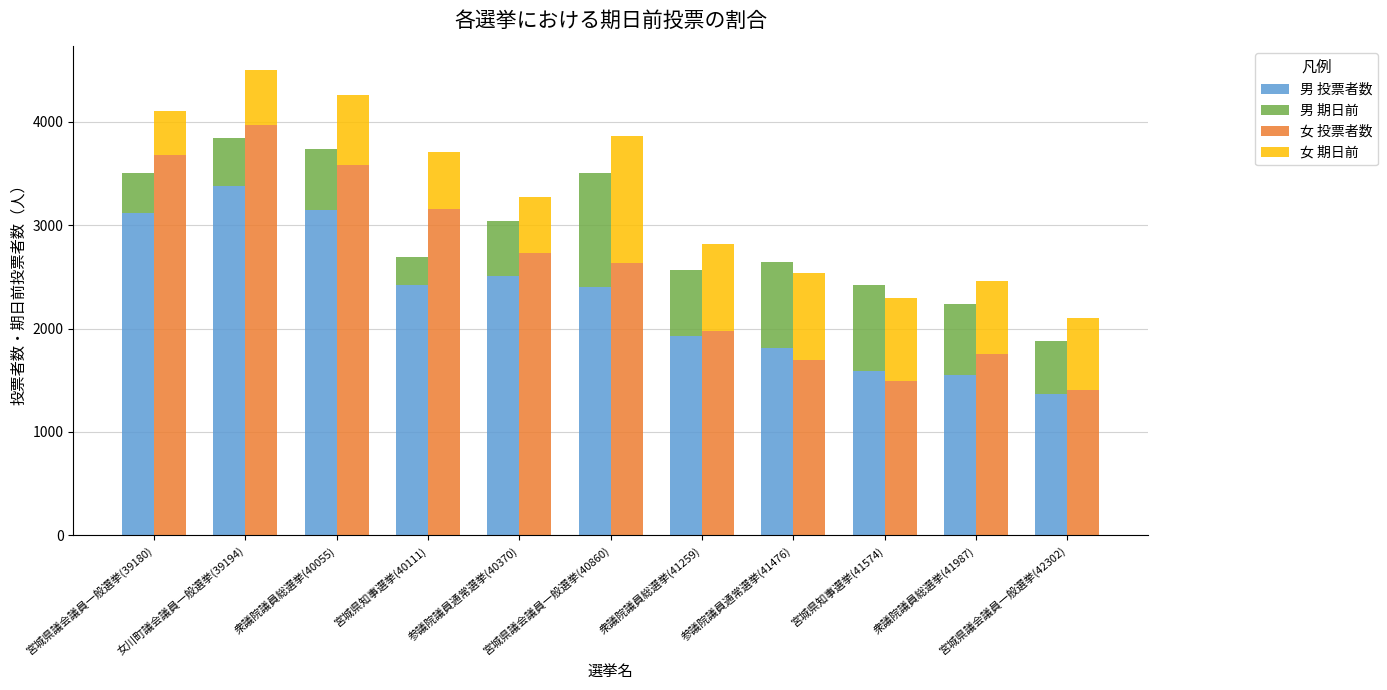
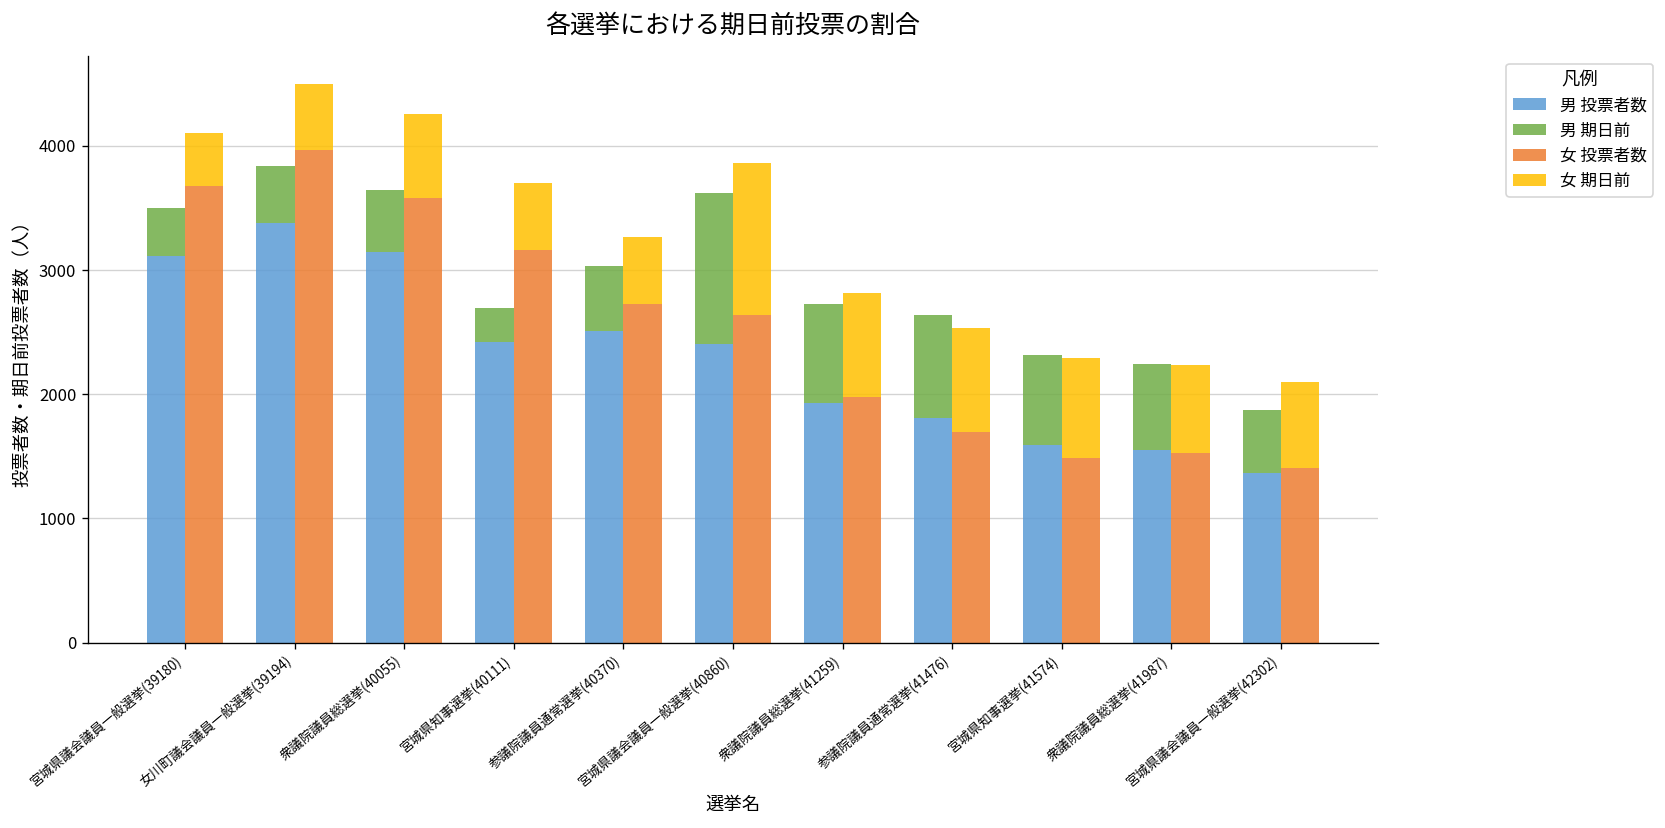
男 期日前, 衆議院議員総選挙(40055): 590 -> 500
男 期日前, 宮城県議会議員一般選挙(40860): 1100 -> 1210
男 期日前, 衆議院議員総選挙(41259): 640 -> 800
男 期日前, 宮城県知事選挙(41574): 830 -> 730
女 投票者数, 衆議院議員総選挙(41987): 1750 -> 1530
